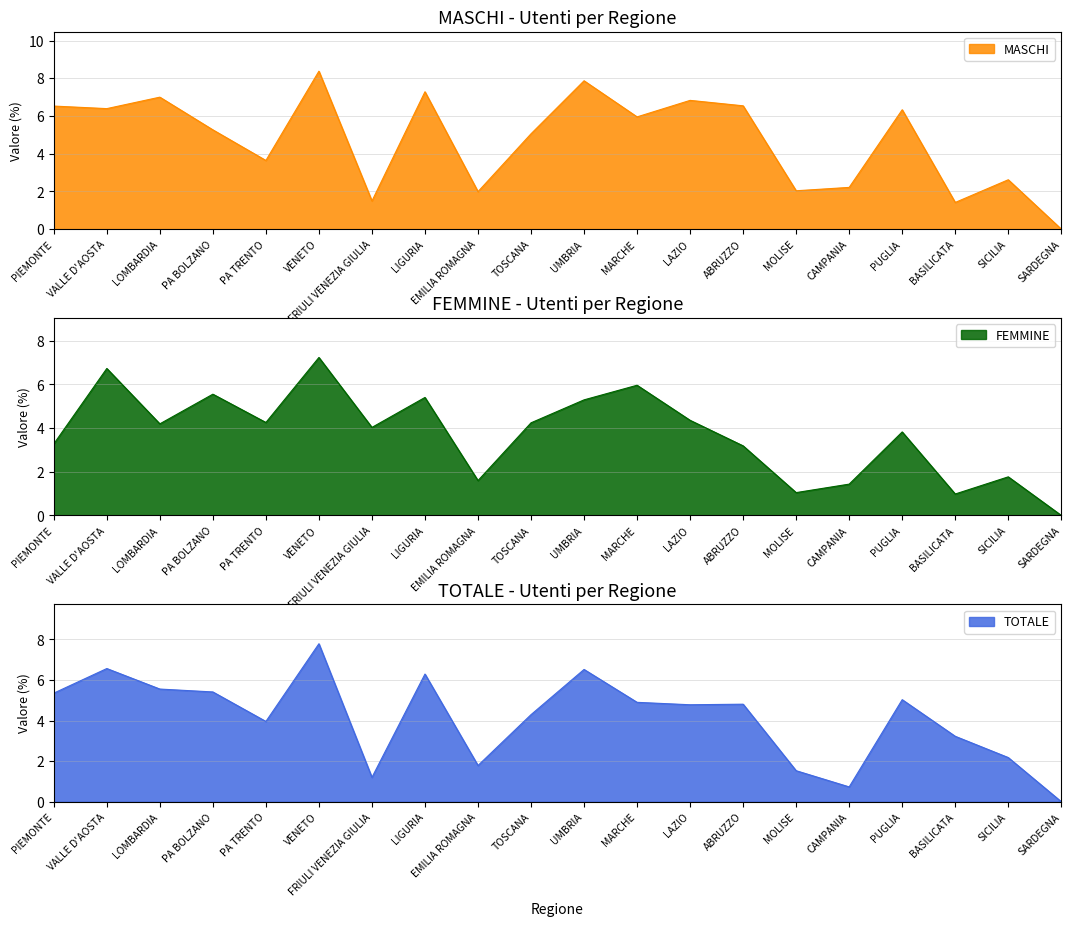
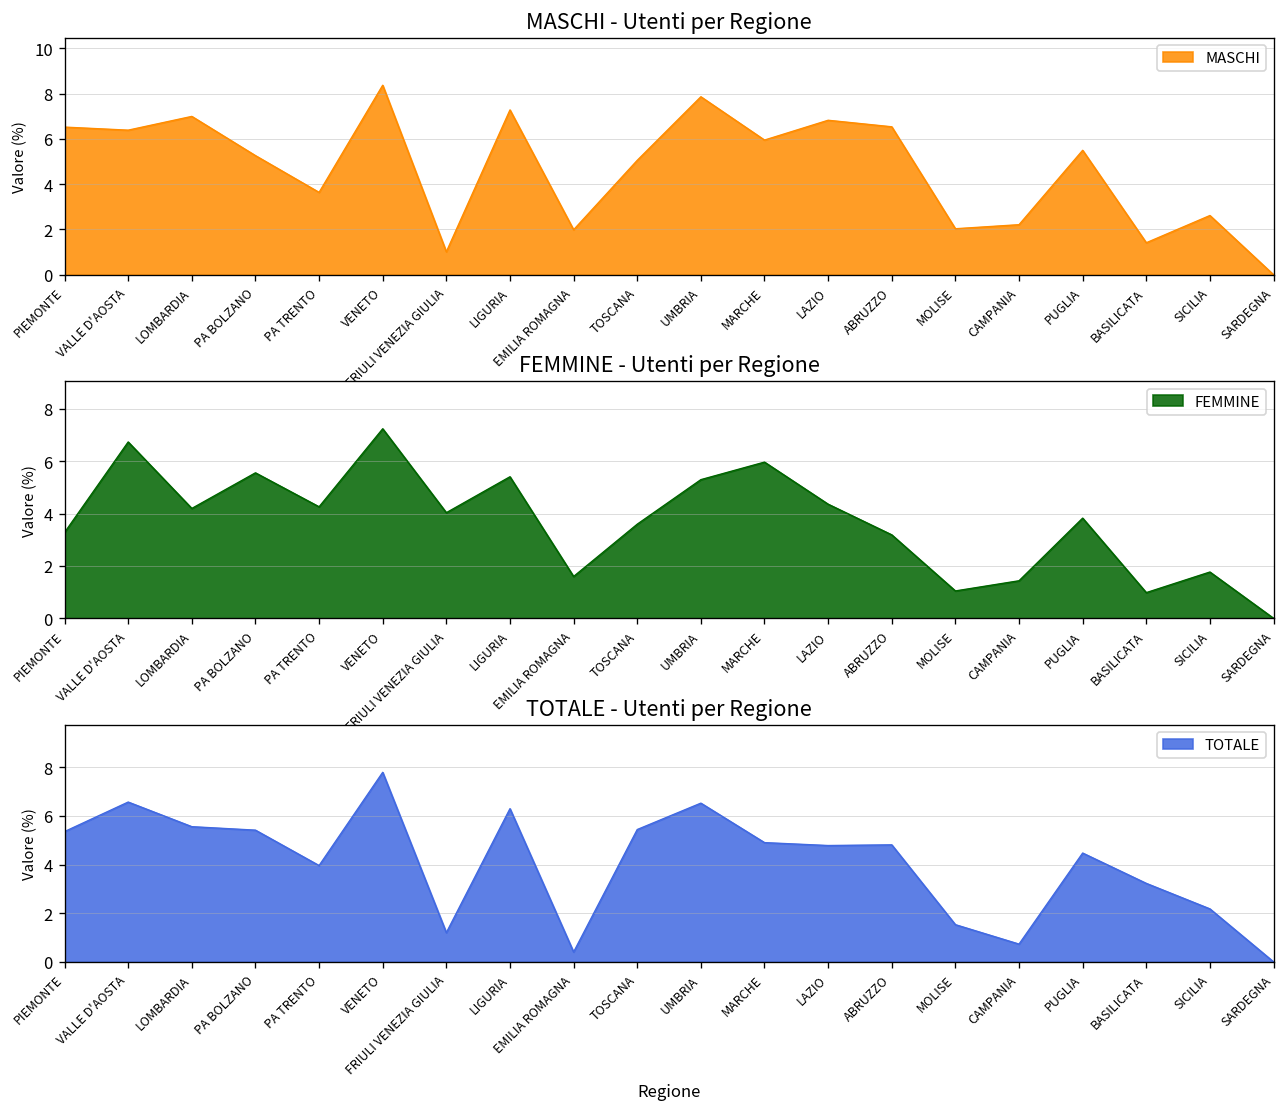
MASCHI - Utenti per Regione, FRIULI VENEZIA GIULIA: 1.5 -> 1.0
MASCHI - Utenti per Regione, PUGLIA: 6.3 -> 5.5
FEMMINE - Utenti per Regione, TOSCANA: 4.2 -> 3.6
TOTALE - Utenti per Regione, EMILIA ROMAGNA: 1.8 -> 0.4
TOTALE - Utenti per Regione, TOSCANA: 4.3 -> 5.4
TOTALE - Utenti per Regione, PUGLIA: 5.0 -> 4.5
